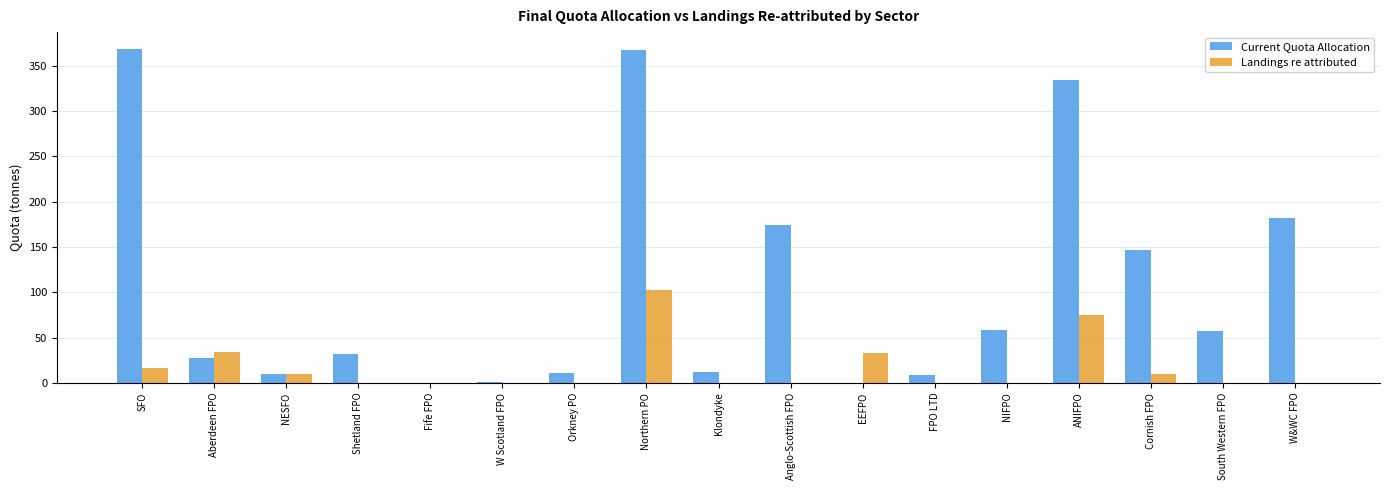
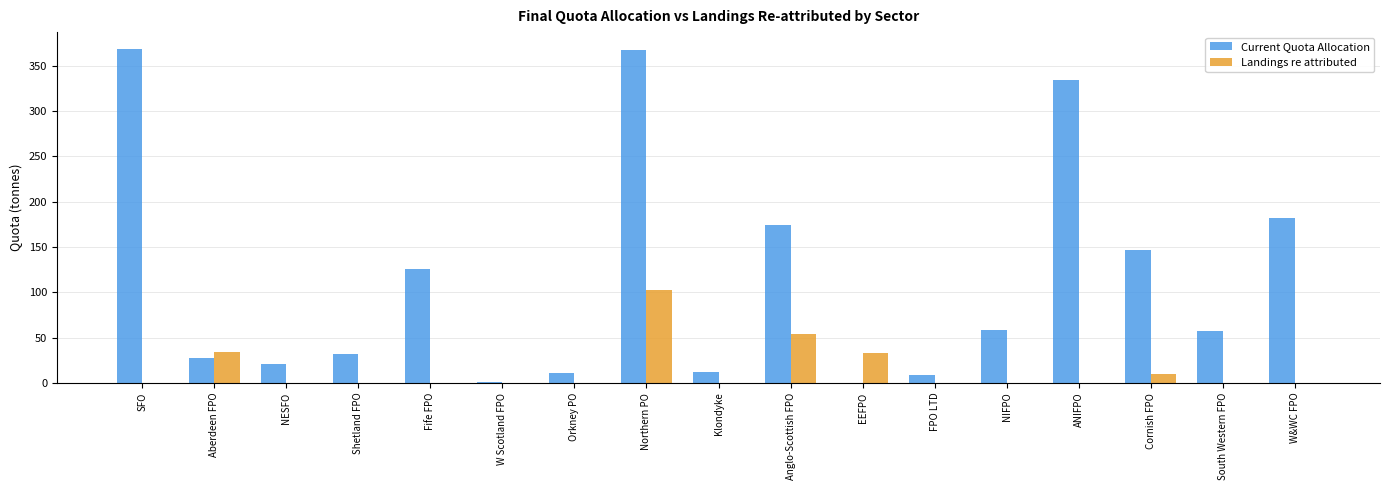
Landings re attributed, SFO: 20 -> 0
Current Quota Allocation, NESFO: 10 -> 20
Landings re attributed, NESFO: 10 -> 0
Current Quota Allocation, Fife FPO: 0 -> 130
Landings re attributed, Anglo-Scottish FPO: 0 -> 50
Landings re attributed, ANIFPO: 80 -> 0
